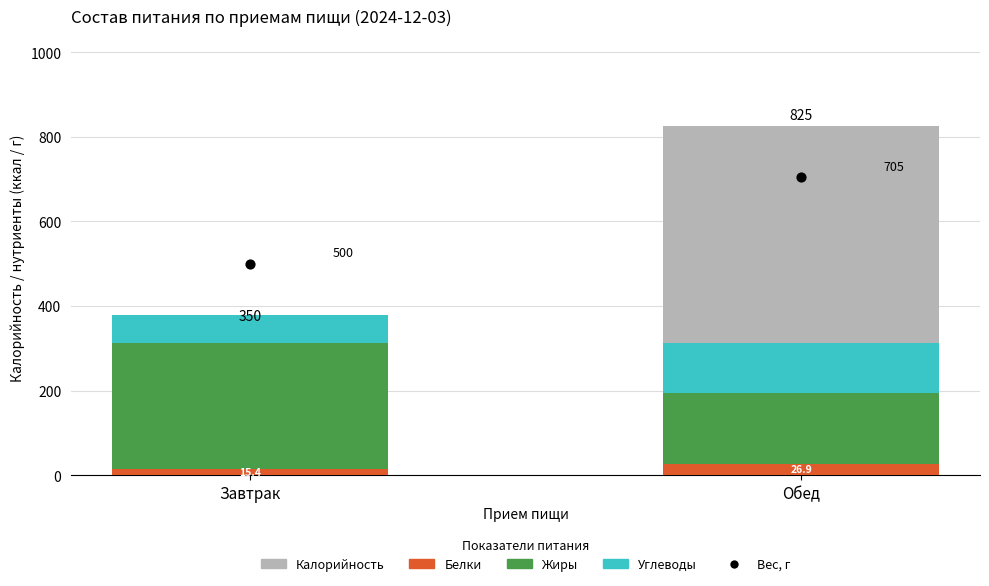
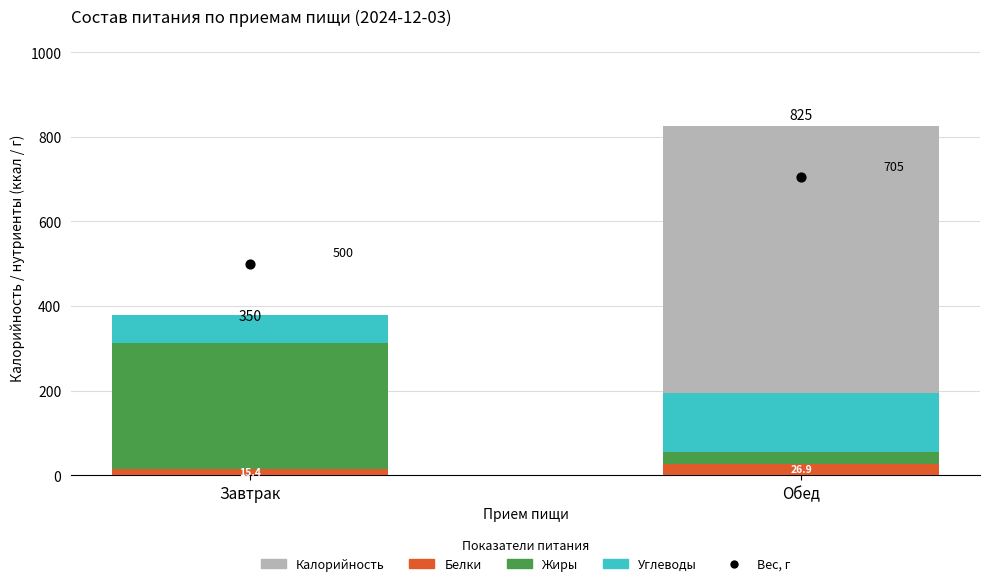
Жиры, Обед: 170 -> 30
Углеводы, Обед: 120 -> 140
